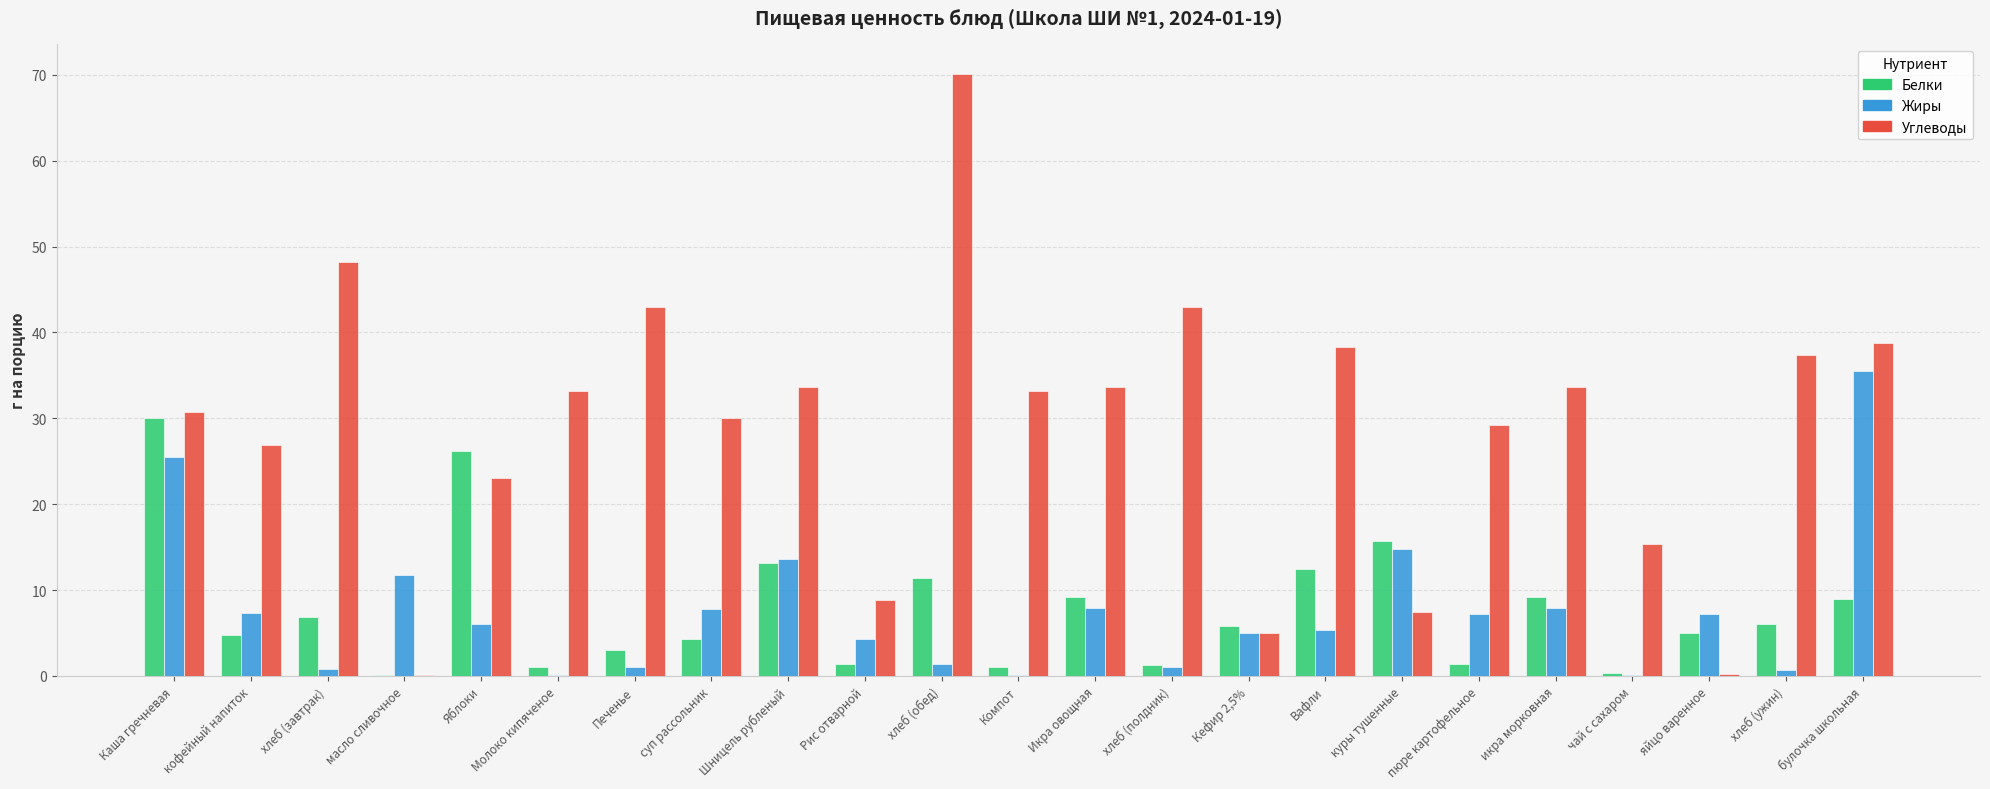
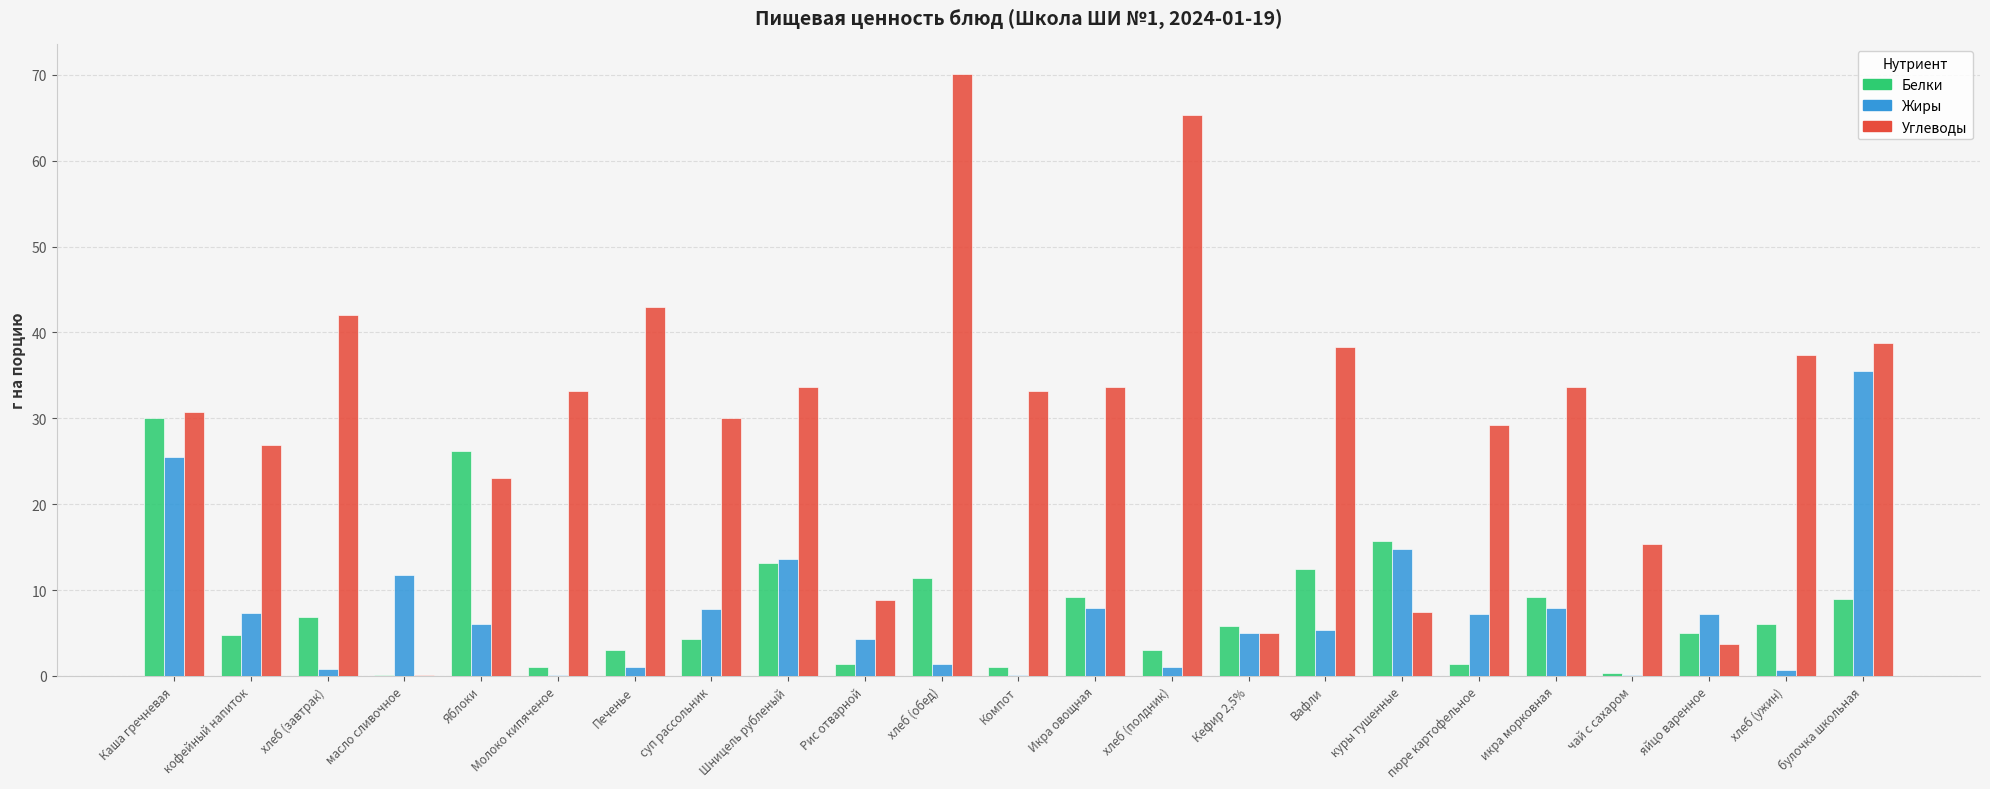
Углеводы, хлеб (завтрак): 48 -> 42
Белки, хлеб (полдник): 1 -> 3
Углеводы, хлеб (полдник): 43 -> 65
Углеводы, яйцо варенное: 0 -> 4
